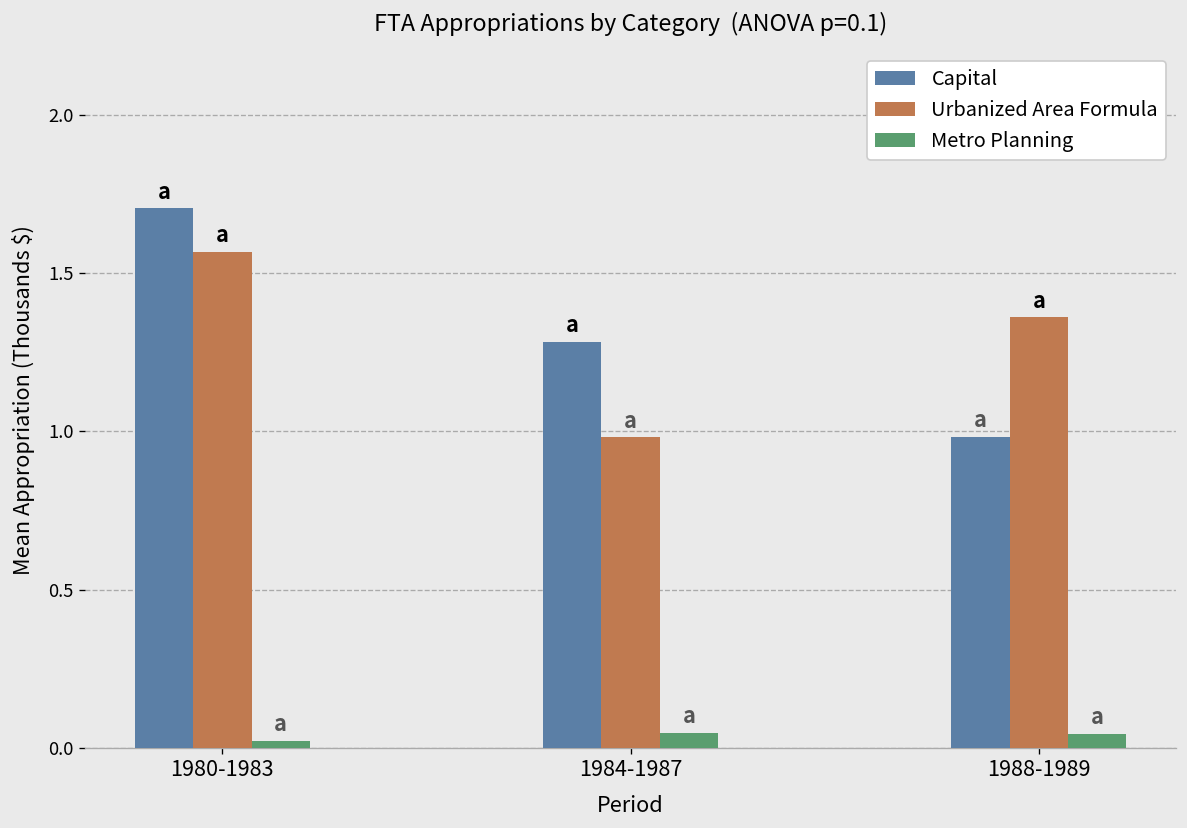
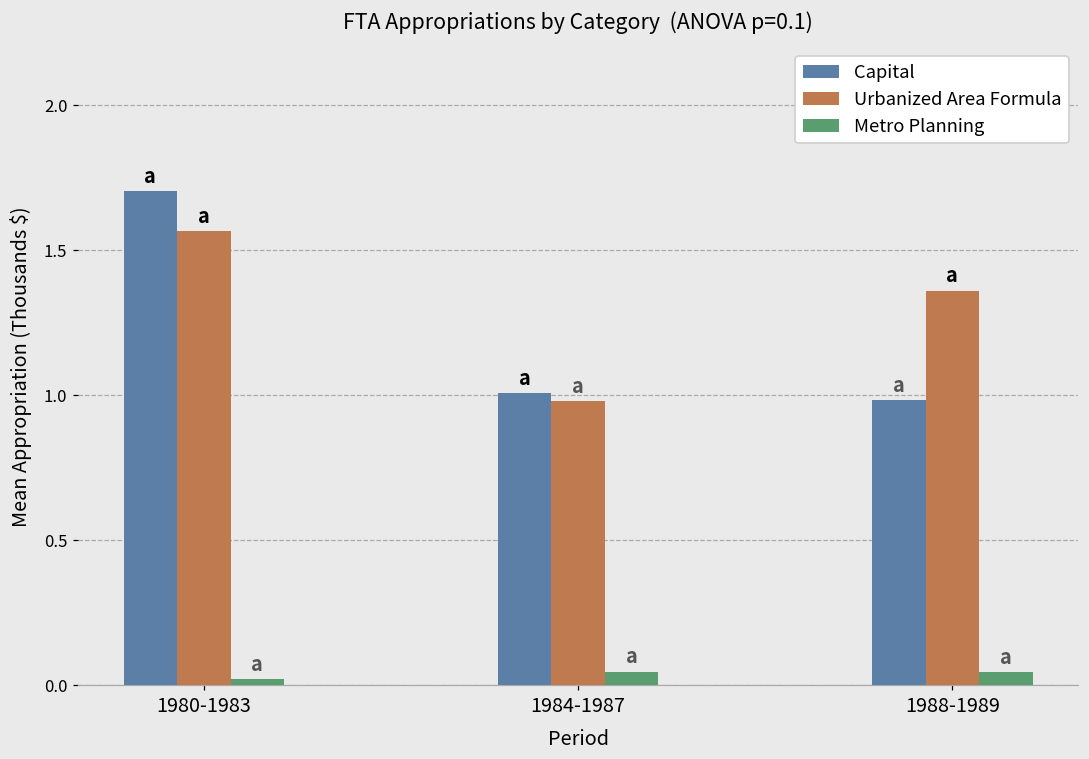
Capital, 1984-1987: 1.28 -> 1.01
